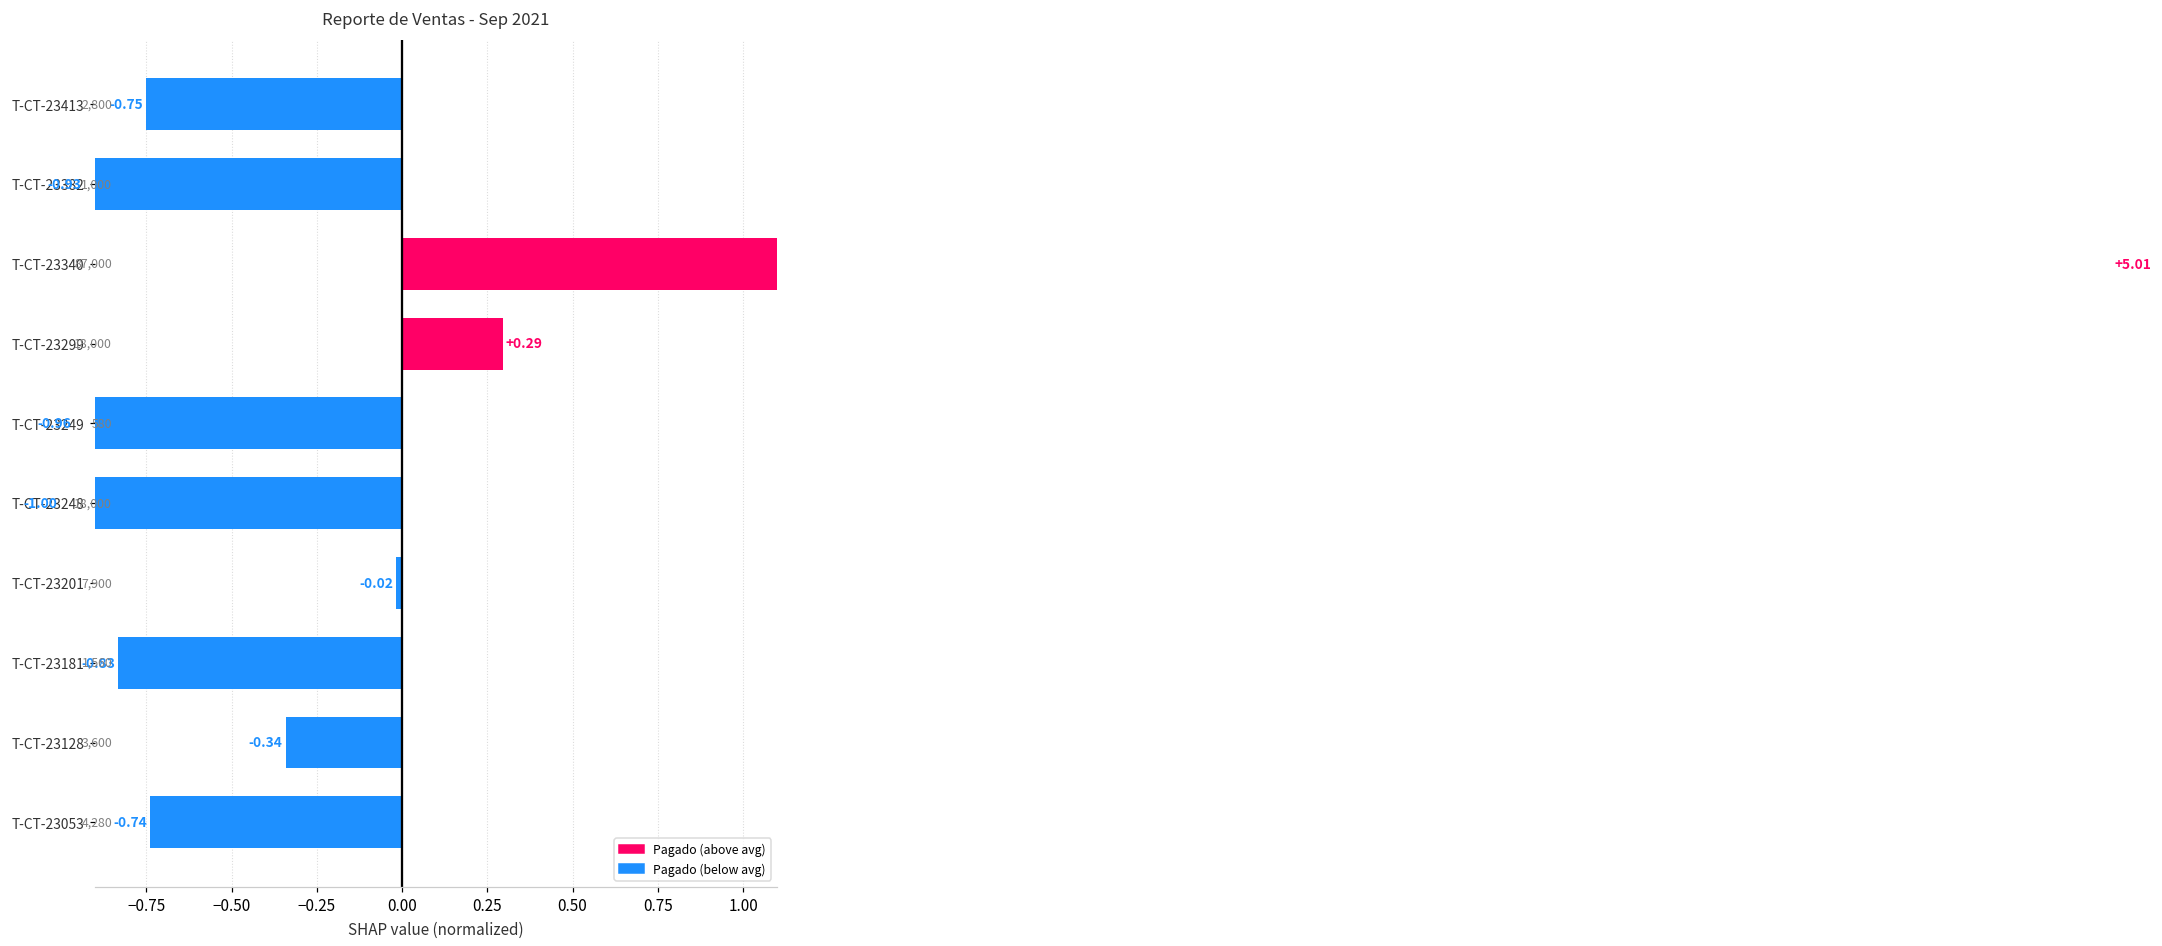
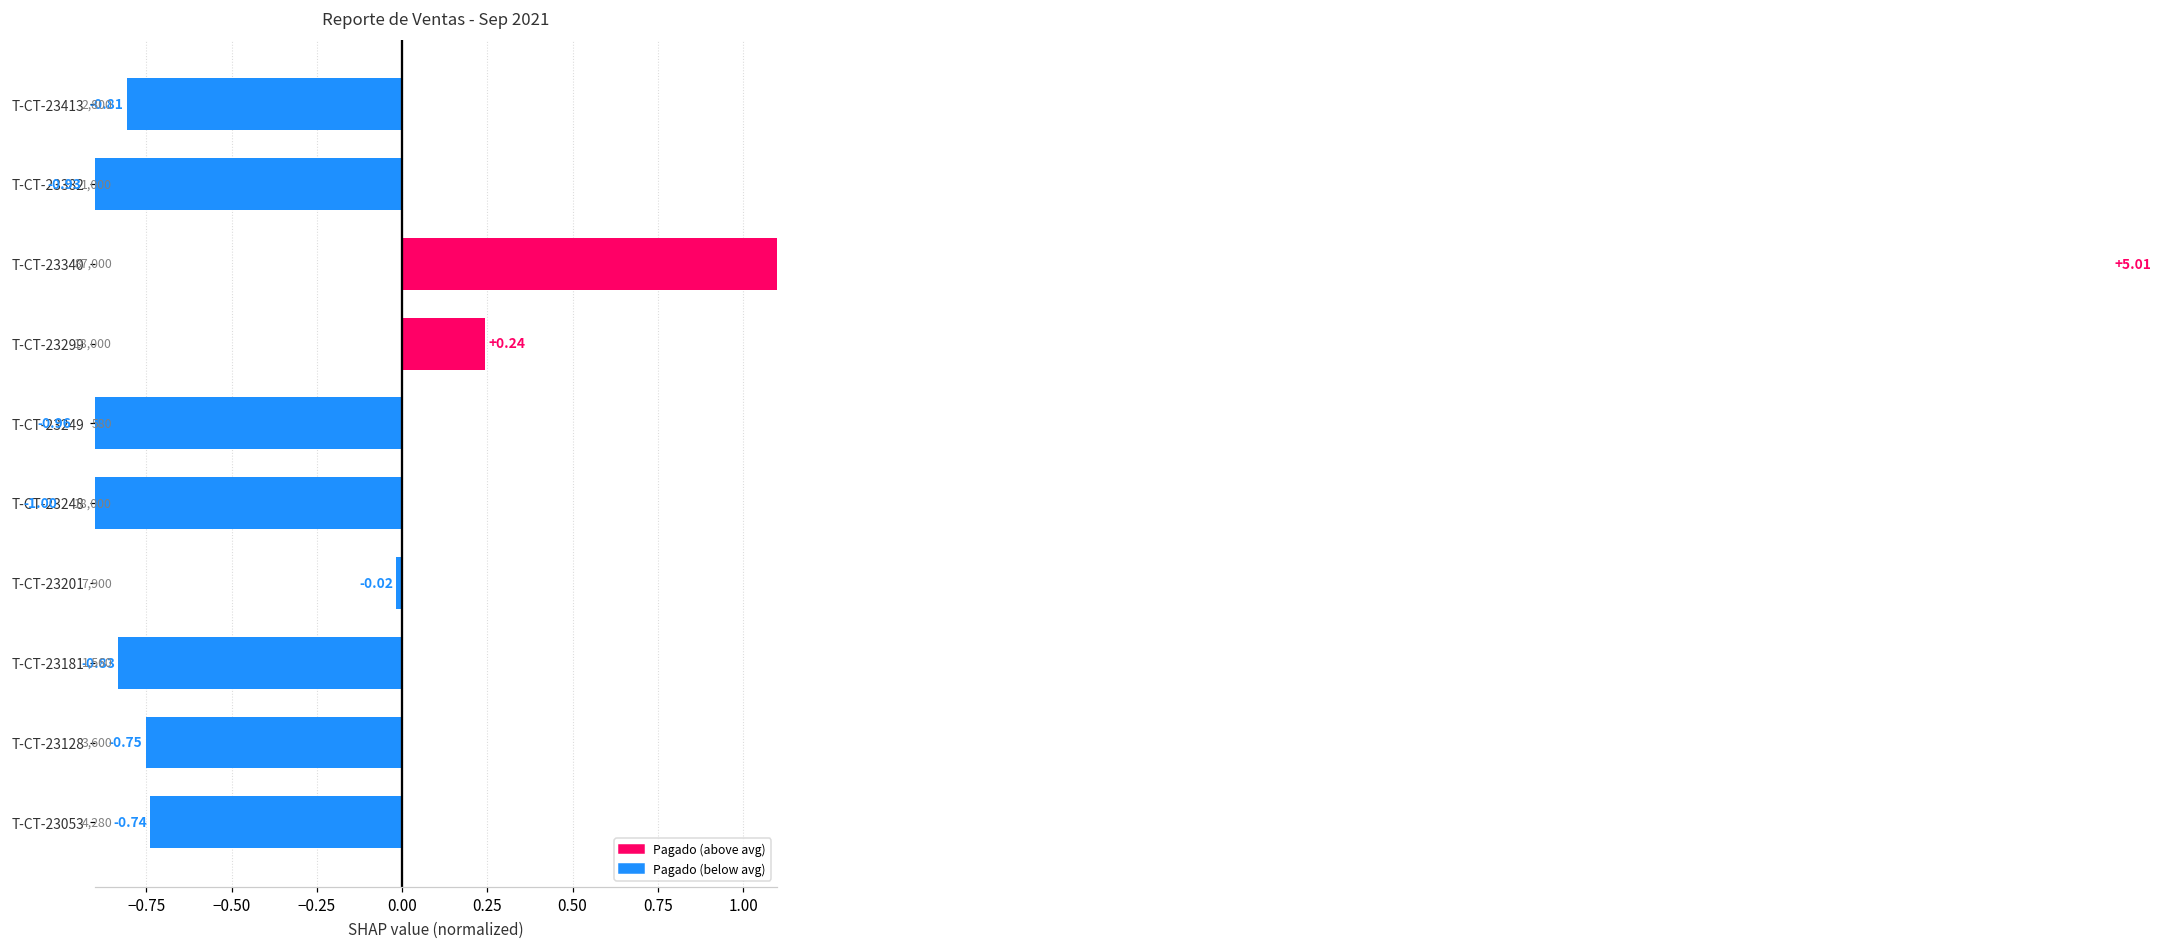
T-CT-23413: -0.75 -> -0.81
T-CT-23299: +0.29 -> +0.24
T-CT-23128: -0.34 -> -0.75
